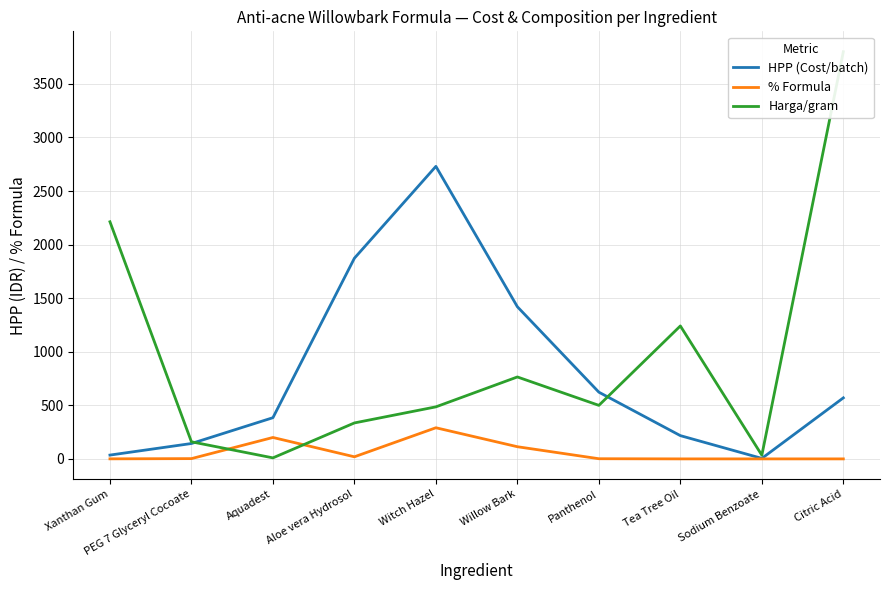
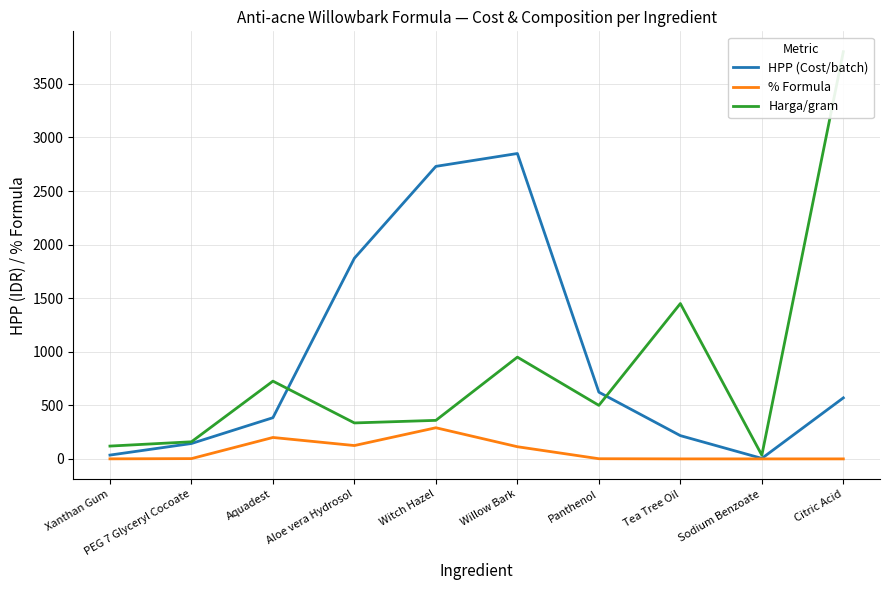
Harga/gram, Xanthan Gum: 2210 -> 120
Harga/gram, Aquadest: 10 -> 730
% Formula, Aloe vera Hydrosol: 20 -> 130
Harga/gram, Witch Hazel: 490 -> 360
HPP (Cost/batch), Willow Bark: 1420 -> 2850
Harga/gram, Willow Bark: 770 -> 950
Harga/gram, Tea Tree Oil: 1240 -> 1450
